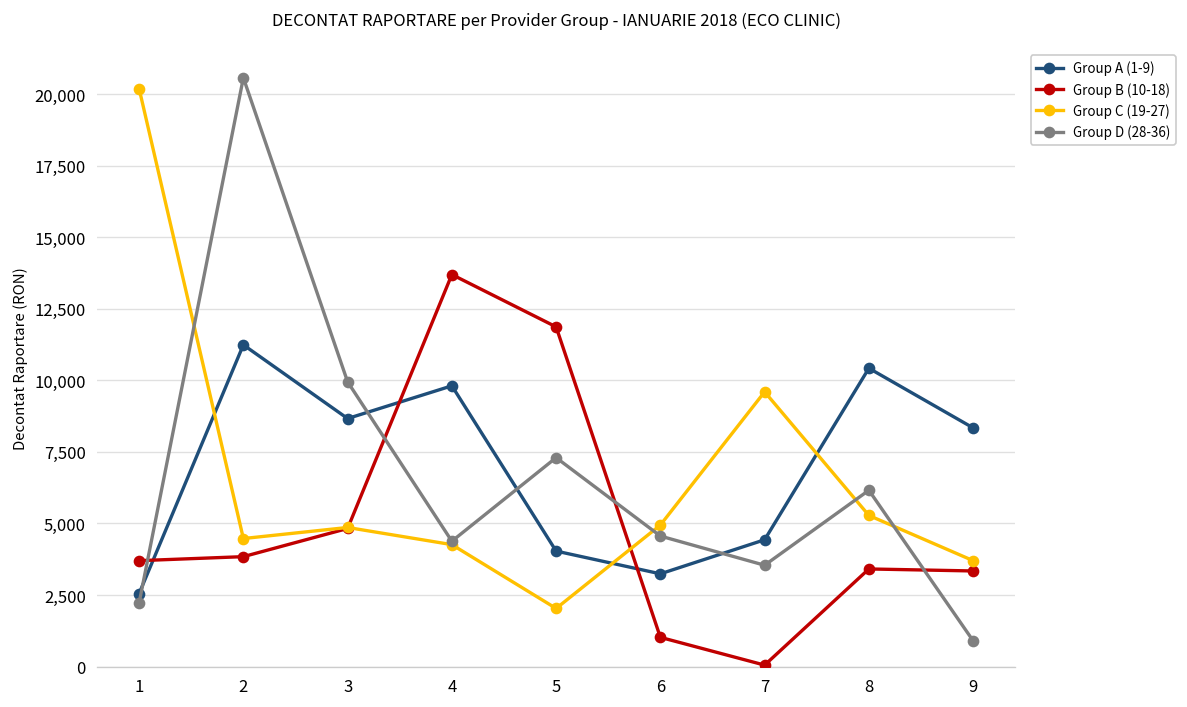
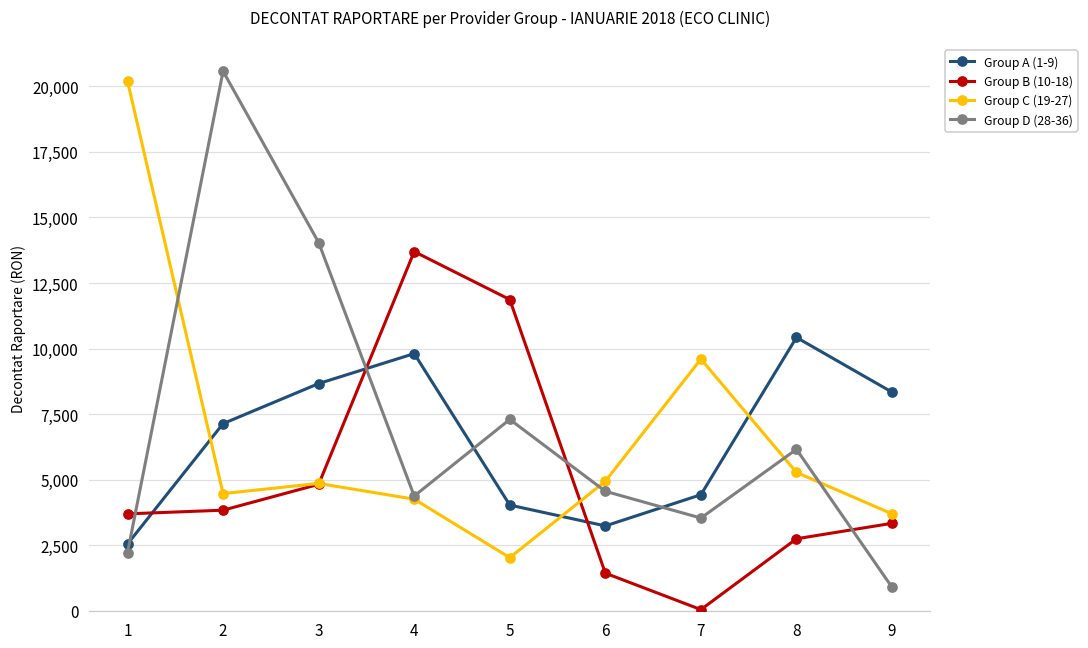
Group A (1-9), 2: 11,200 -> 7,100
Group D (28-36), 3: 10,000 -> 14,000
Group B (10-18), 6: 1,000 -> 1,400
Group B (10-18), 8: 3,400 -> 2,800
